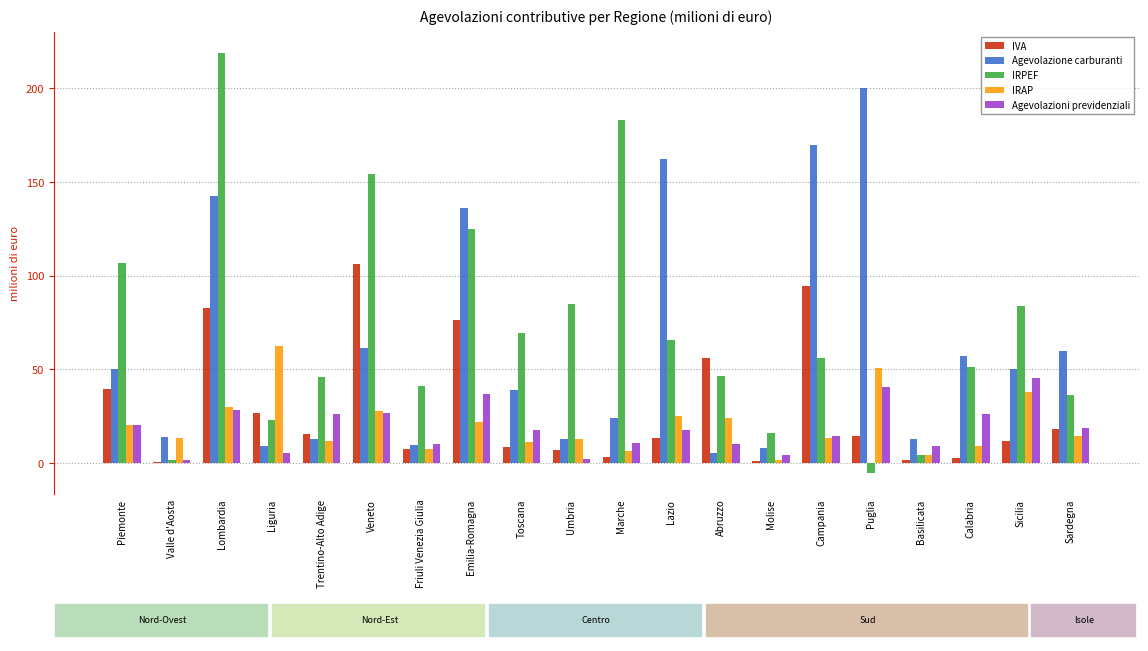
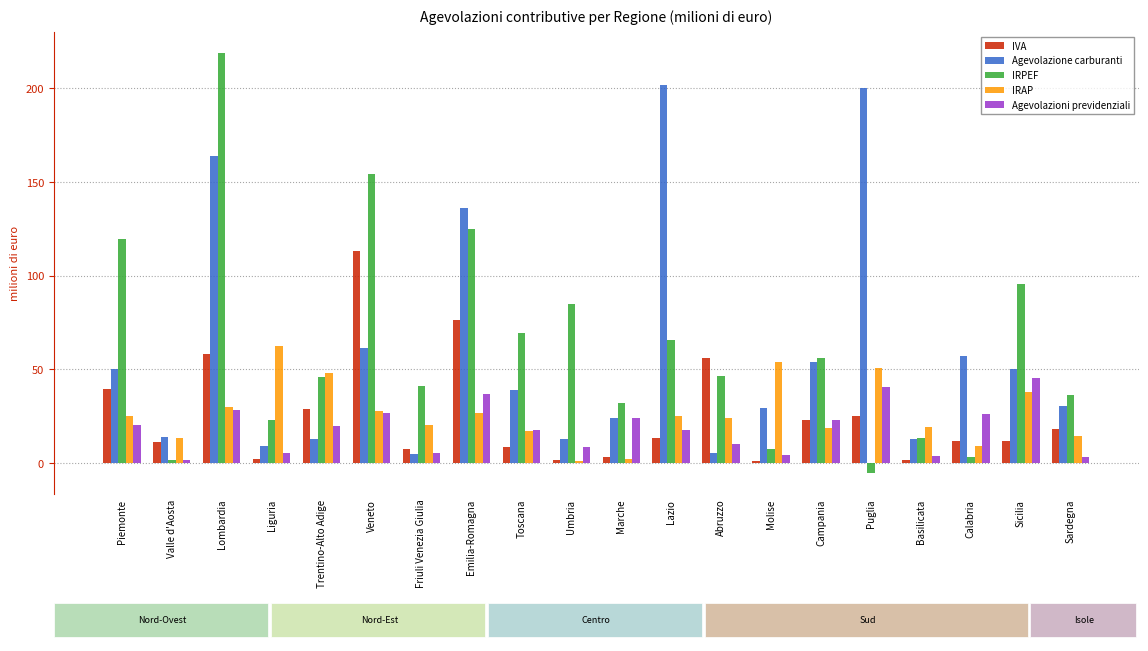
IRPEF, Piemonte: 107 -> 119
IRAP, Piemonte: 20 -> 25
IVA, Valle d'Aosta: 1 -> 11
IVA, Lombardia: 83 -> 58
Agevolazione carburanti, Lombardia: 143 -> 164
IVA, Liguria: 27 -> 2
IVA, Trentino-Alto Adige: 15 -> 29
IRAP, Trentino-Alto Adige: 12 -> 48
Agevolazioni previdenziali, Trentino-Alto Adige: 26 -> 20
IVA, Veneto: 106 -> 113
Agevolazione carburanti, Friuli Venezia Giulia: 9 -> 5
IRAP, Friuli Venezia Giulia: 7 -> 20
Agevolazioni previdenziali, Friuli Venezia Giulia: 10 -> 6
IRAP, Emilia-Romagna: 22 -> 27
IRAP, Toscana: 11 -> 17
IVA, Umbria: 7 -> 1
IRAP, Umbria: 13 -> 1
Agevolazioni previdenziali, Umbria: 2 -> 9
IRPEF, Marche: 183 -> 32
IRAP, Marche: 6 -> 2
Agevolazioni previdenziali, Marche: 11 -> 24
Agevolazione carburanti, Lazio: 162 -> 202
Agevolazione carburanti, Molise: 8 -> 29
IRPEF, Molise: 16 -> 8
IRAP, Molise: 1 -> 54
IVA, Campania: 95 -> 23
Agevolazione carburanti, Campania: 170 -> 54
IRAP, Campania: 13 -> 18
Agevolazioni previdenziali, Campania: 14 -> 23
IVA, Puglia: 14 -> 25
IRPEF, Basilicata: 4 -> 13
IRAP, Basilicata: 4 -> 19
Agevolazioni previdenziali, Basilicata: 9 -> 4
IVA, Calabria: 2 -> 12
IRPEF, Calabria: 51 -> 3
IRPEF, Sicilia: 83 -> 96
Agevolazione carburanti, Sardegna: 60 -> 30
Agevolazioni previdenziali, Sardegna: 19 -> 3
